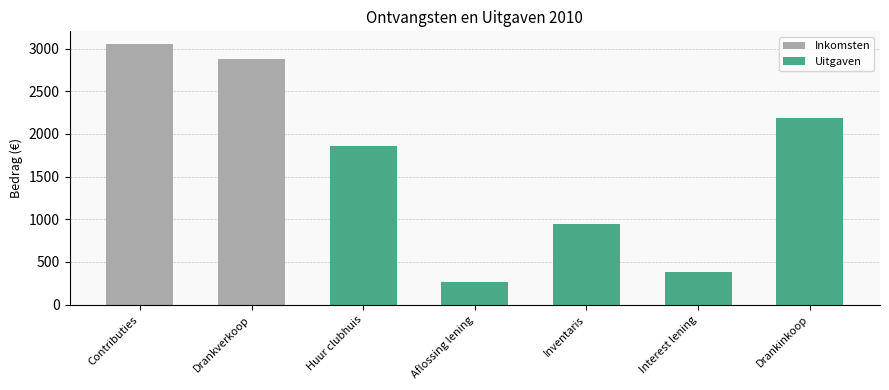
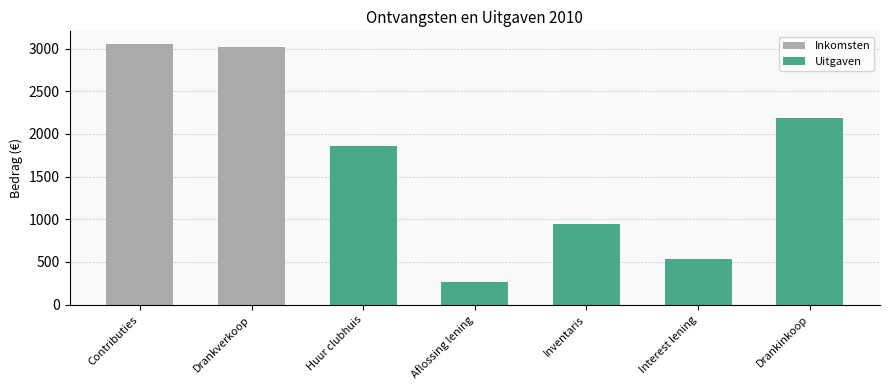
Inkomsten, Drankverkoop: 2900 -> 3000
Uitgaven, Interest lening: 400 -> 500
